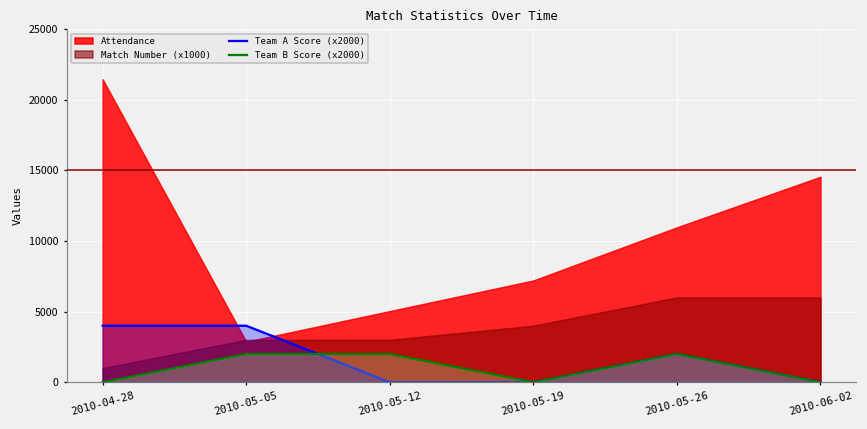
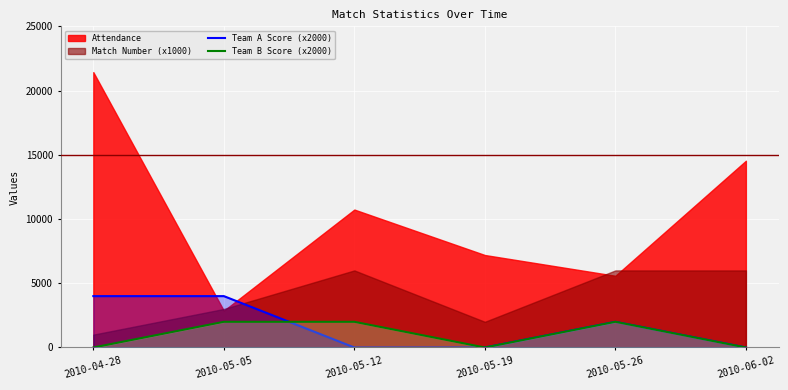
Attendance, 2010-05-12: 5000 -> 10700
Match Number (x1000), 2010-05-12: 3000 -> 6000
Match Number (x1000), 2010-05-19: 4000 -> 2000
Attendance, 2010-05-26: 11000 -> 5600
